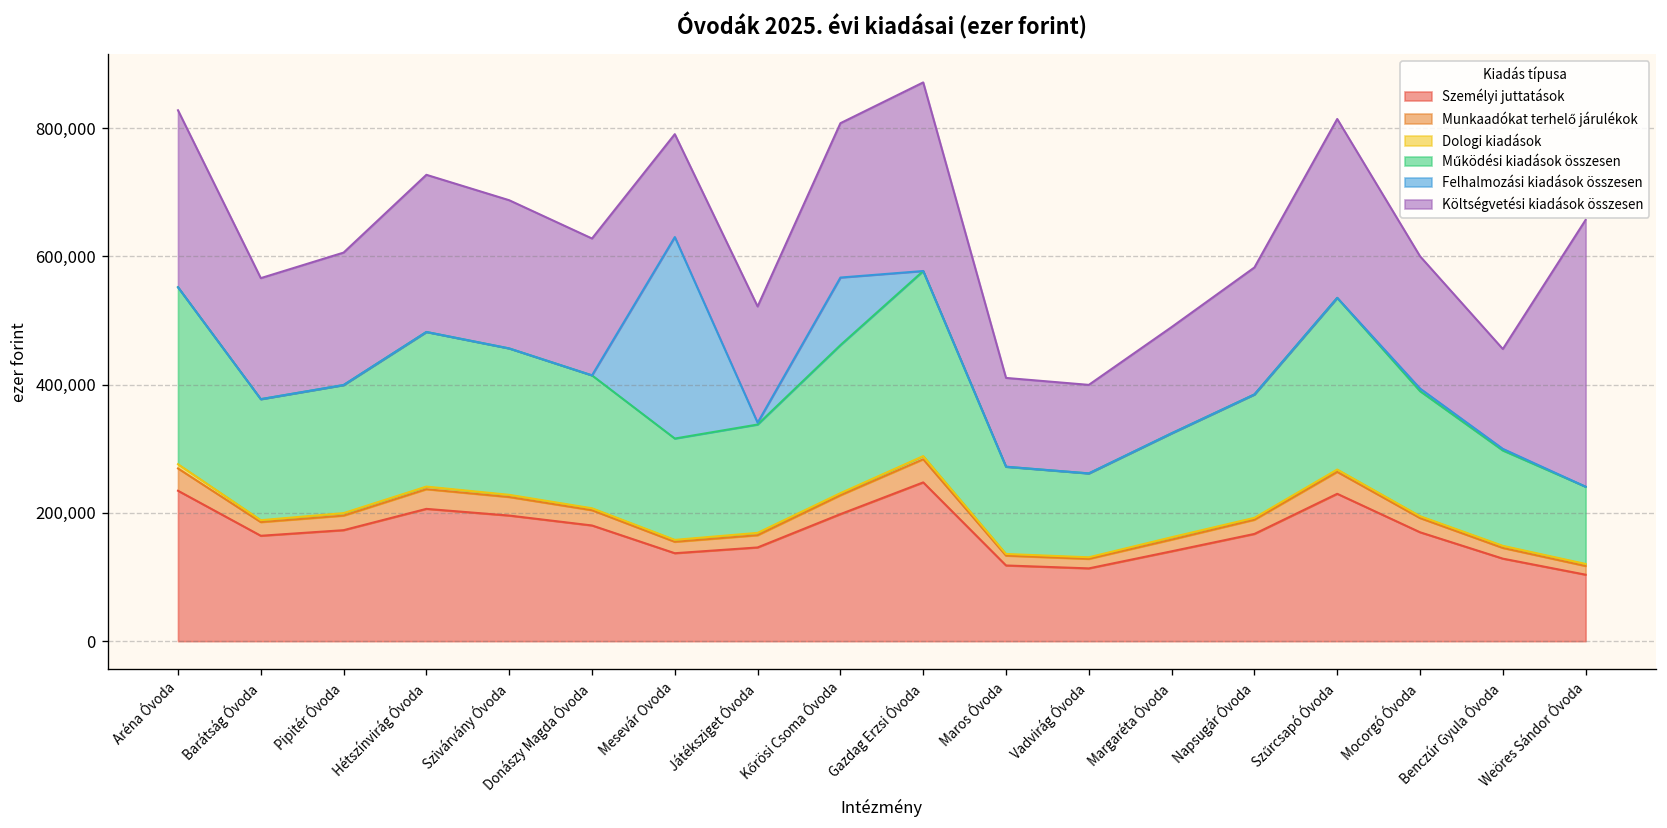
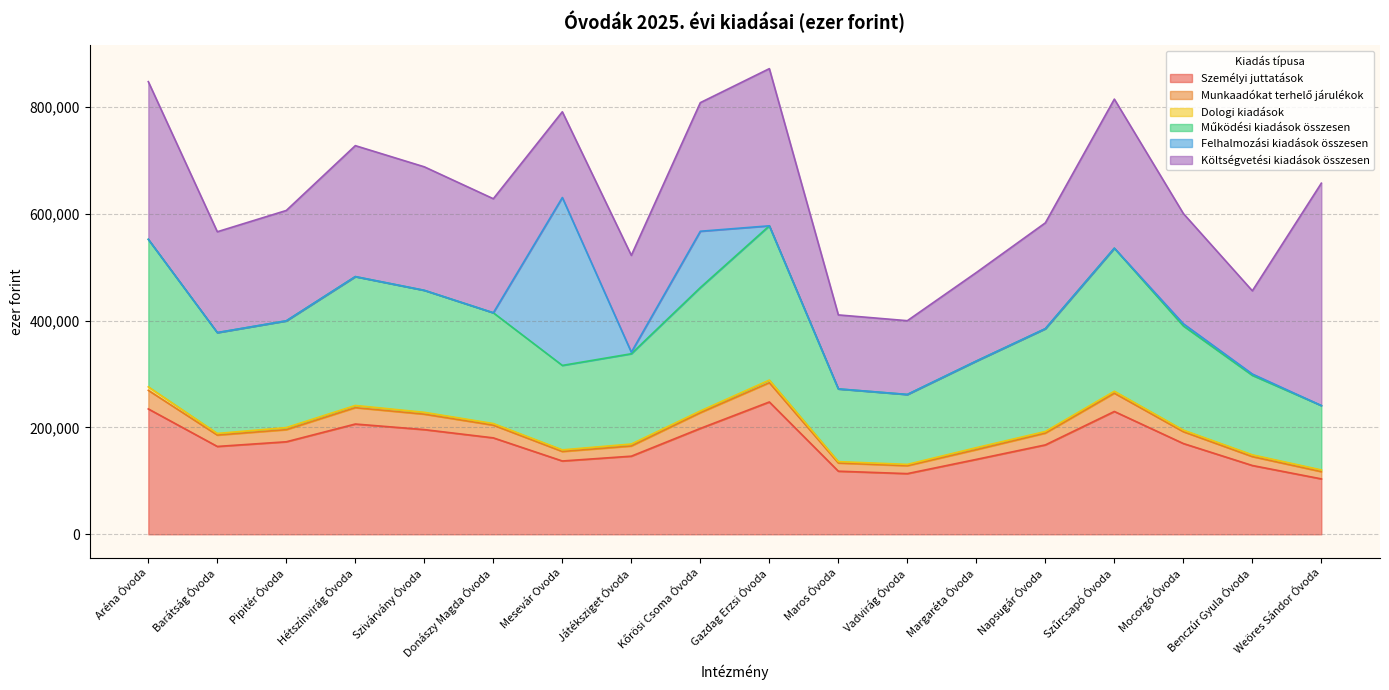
Költségvetési kiadások összesen, Aréna Óvoda: 280,000 -> 300,000
